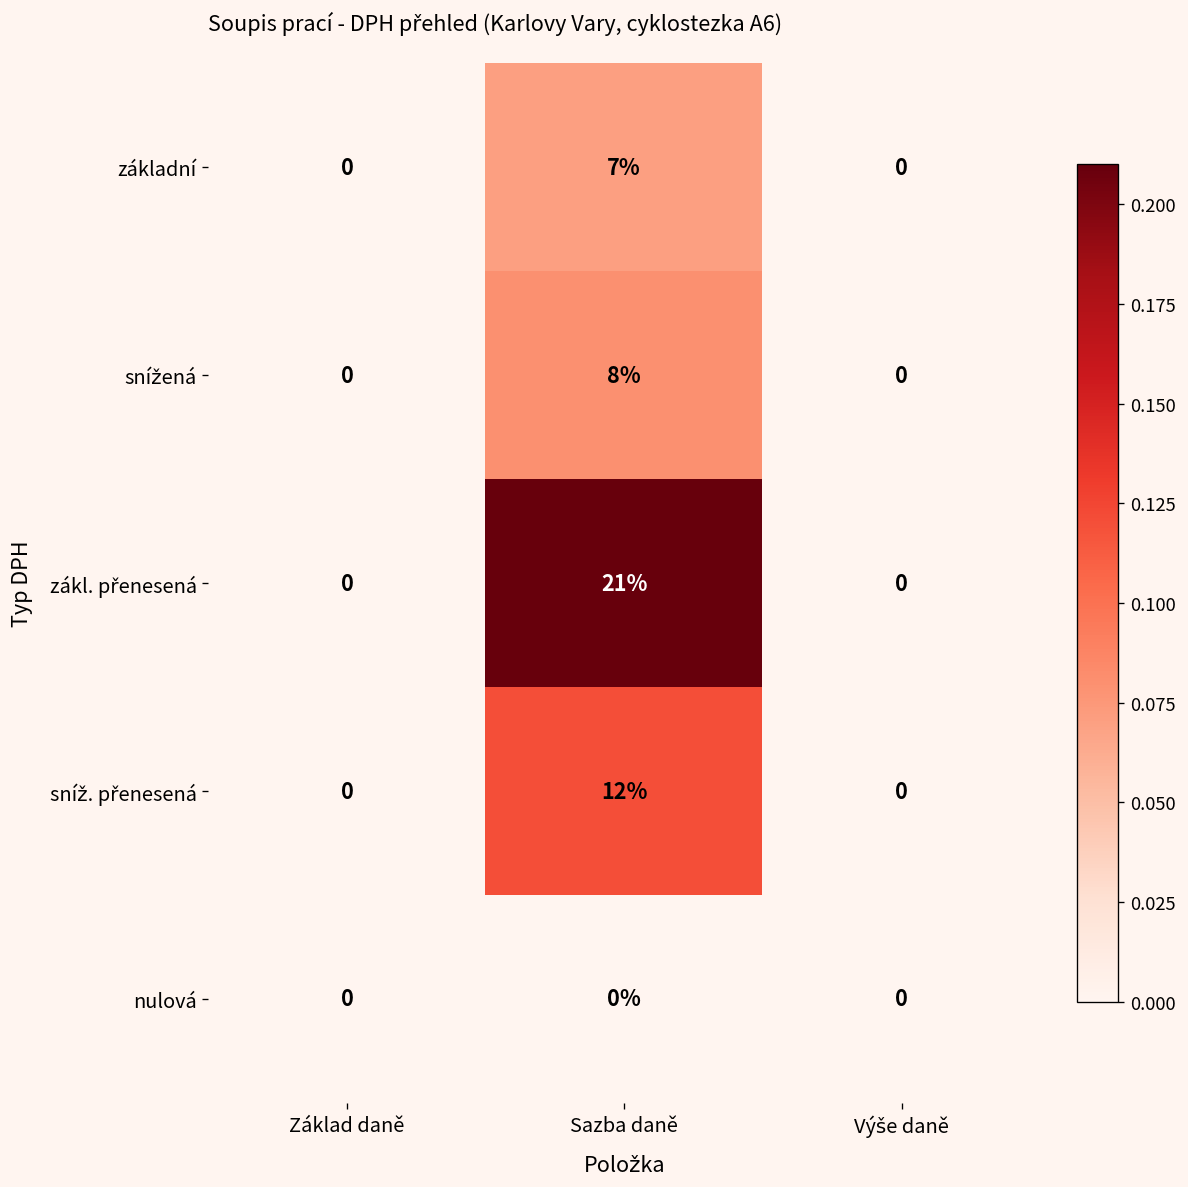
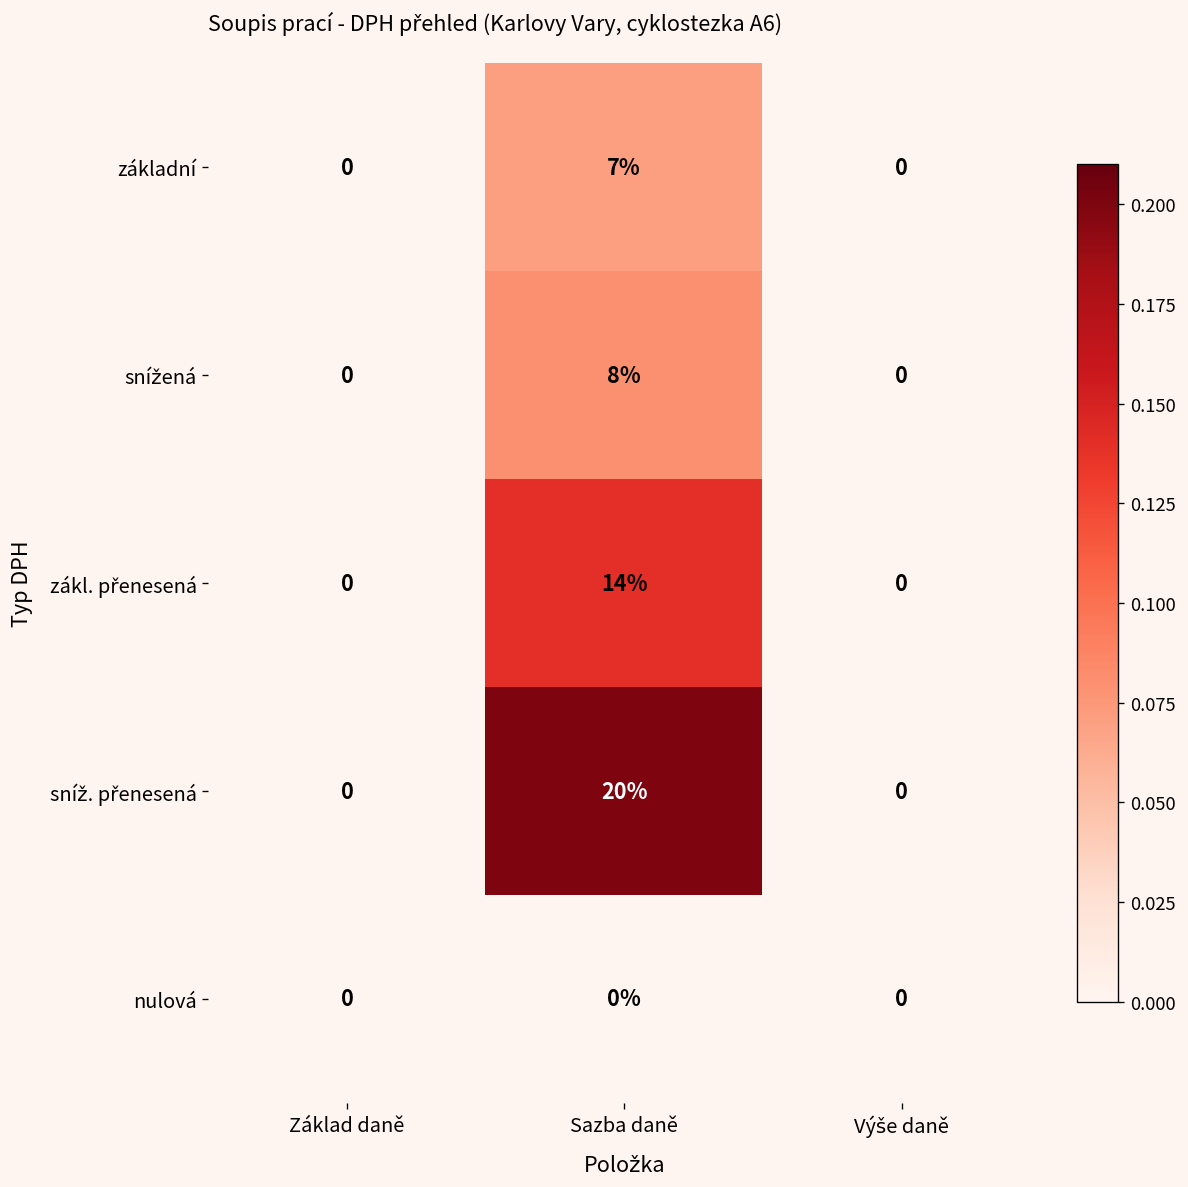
zákl. přenesená, Sazba daně: 21% -> 14%
sníž. přenesená, Sazba daně: 12% -> 20%
